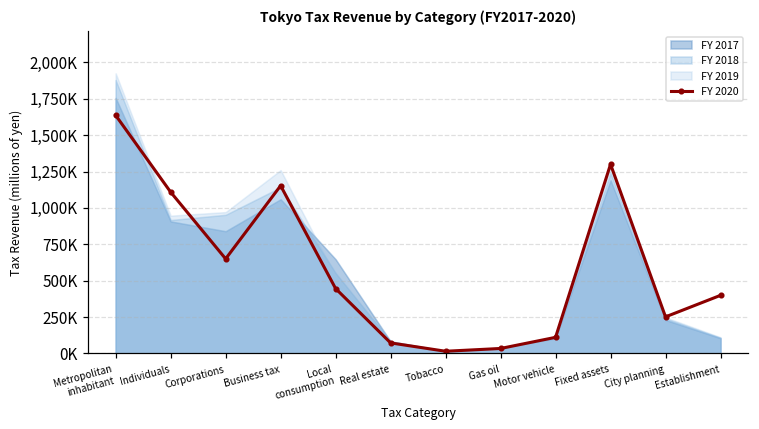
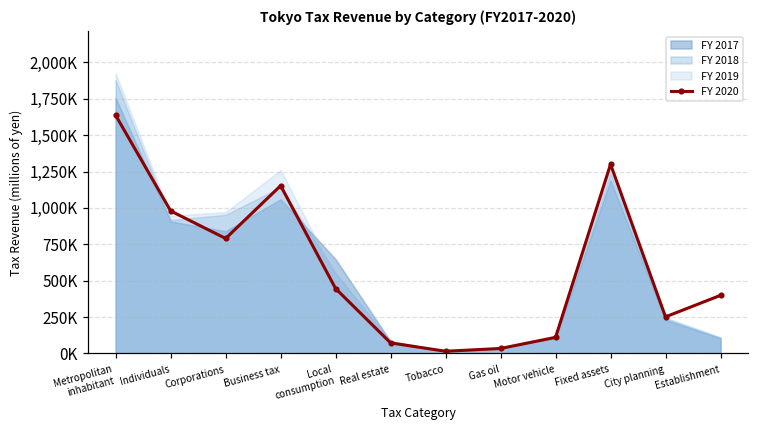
FY 2020, Individuals: 1,110,000 -> 980,000
FY 2020, Corporations: 650,000 -> 790,000
